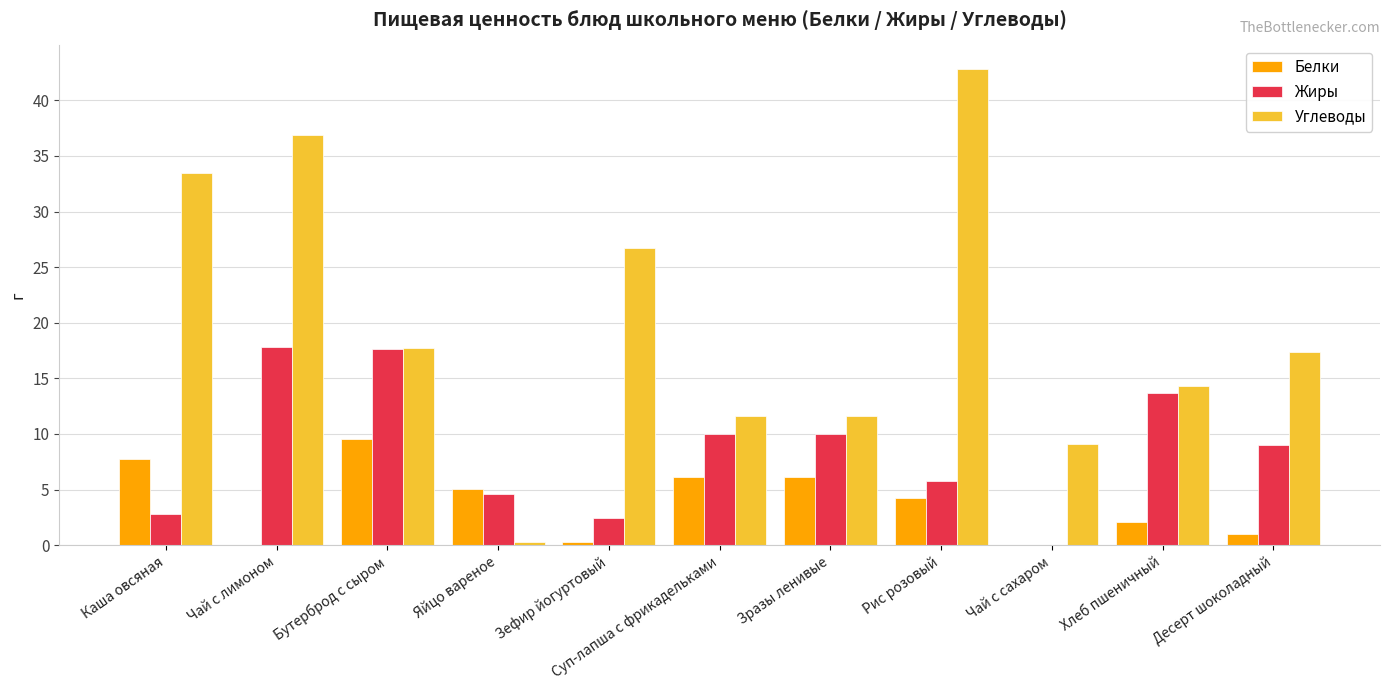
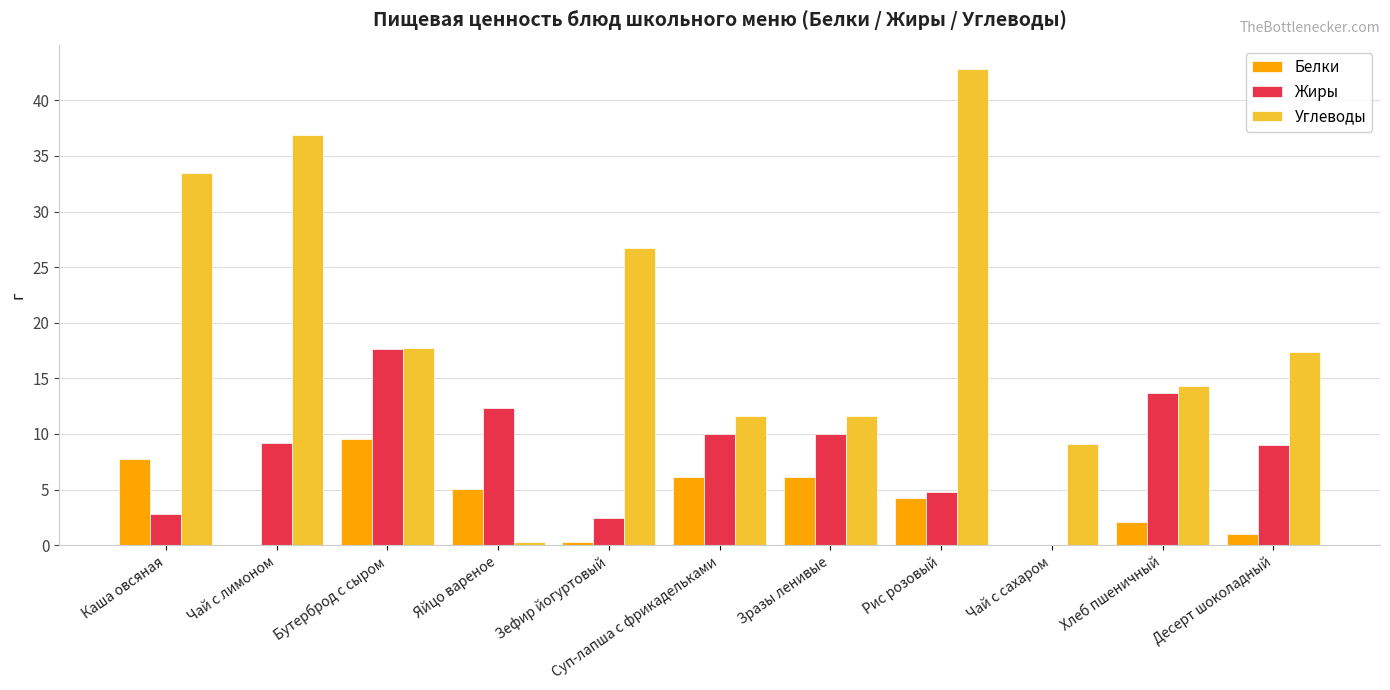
Жиры, Чай с лимоном: 17.8 -> 9.2
Жиры, Яйцо вареное: 4.6 -> 12.3
Жиры, Рис розовый: 5.8 -> 4.8
